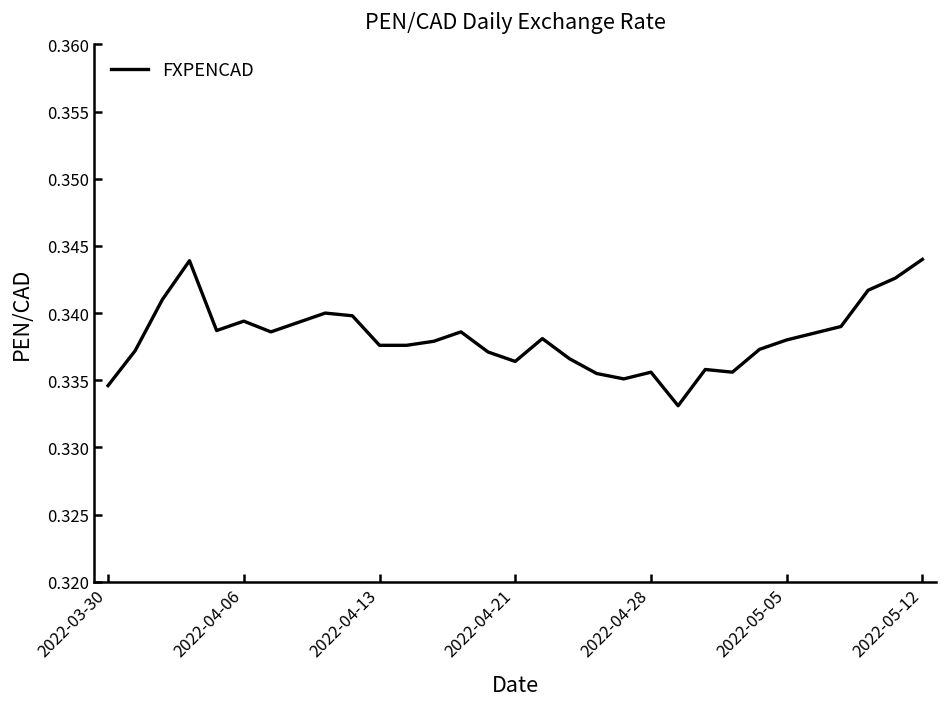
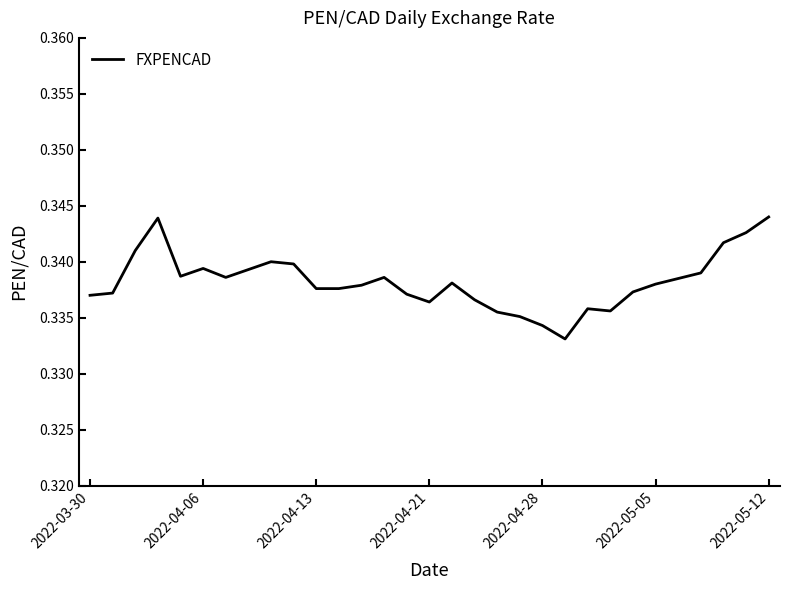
2022-03-30: 0.3346 -> 0.3370
2022-04-28: 0.3356 -> 0.3343
